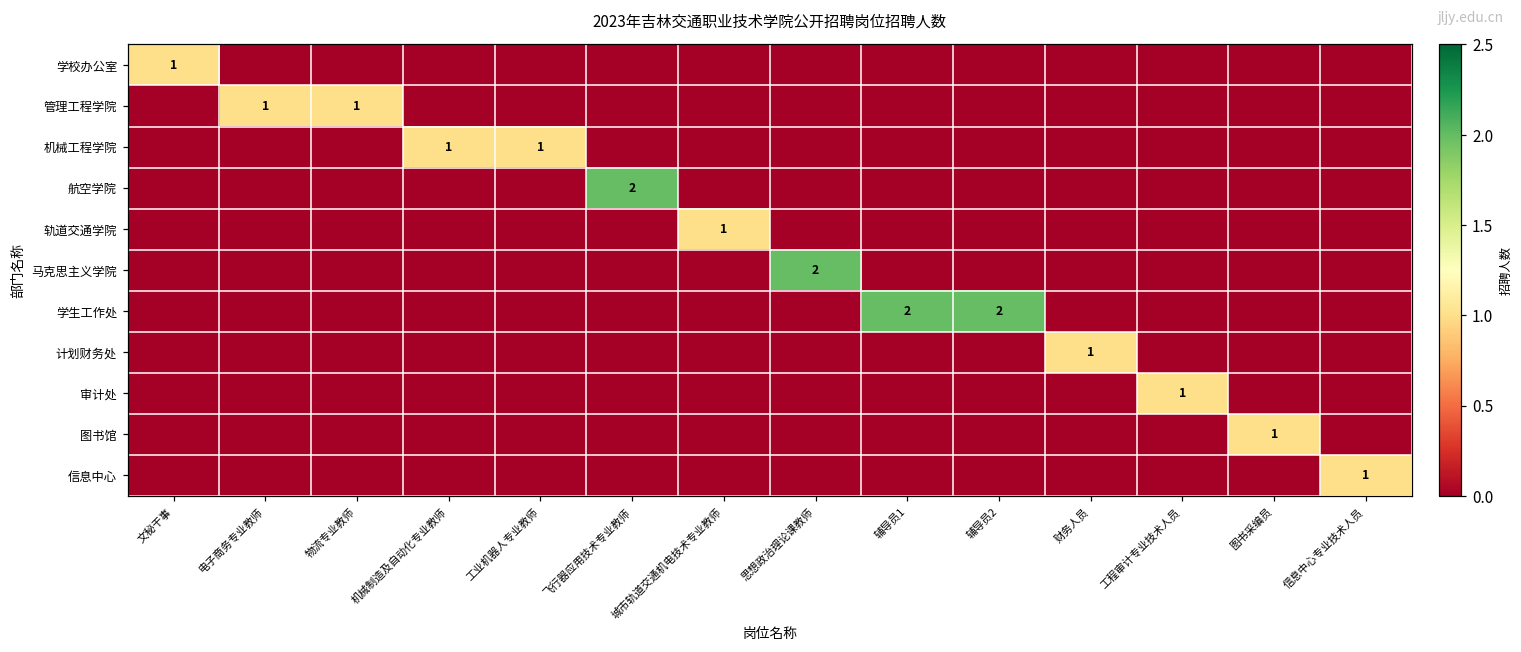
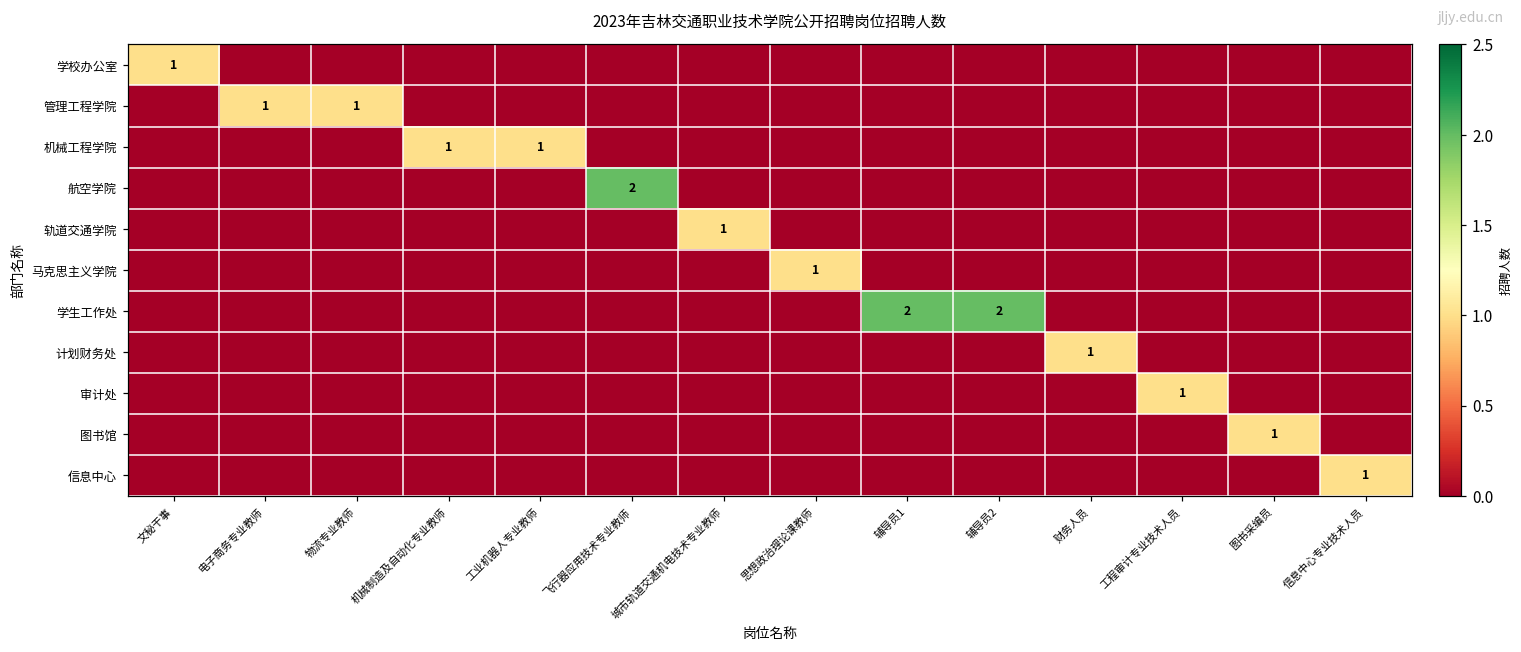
马克思主义学院, 思想政治理论课教师: 2 -> 1
